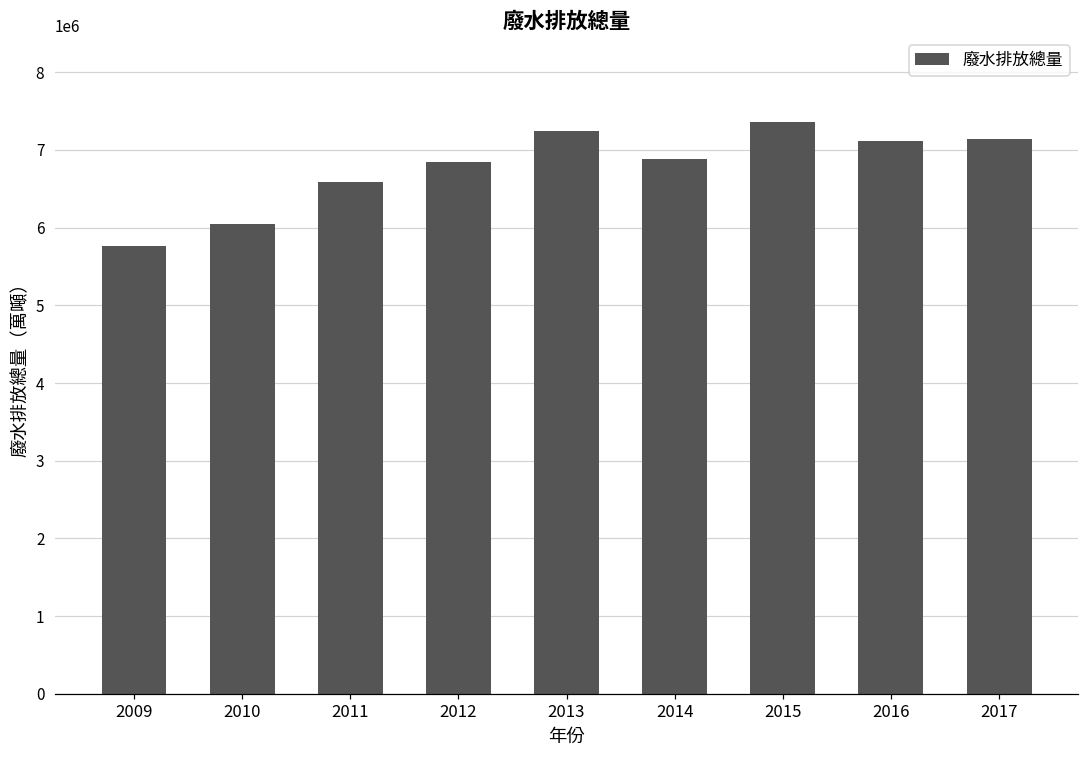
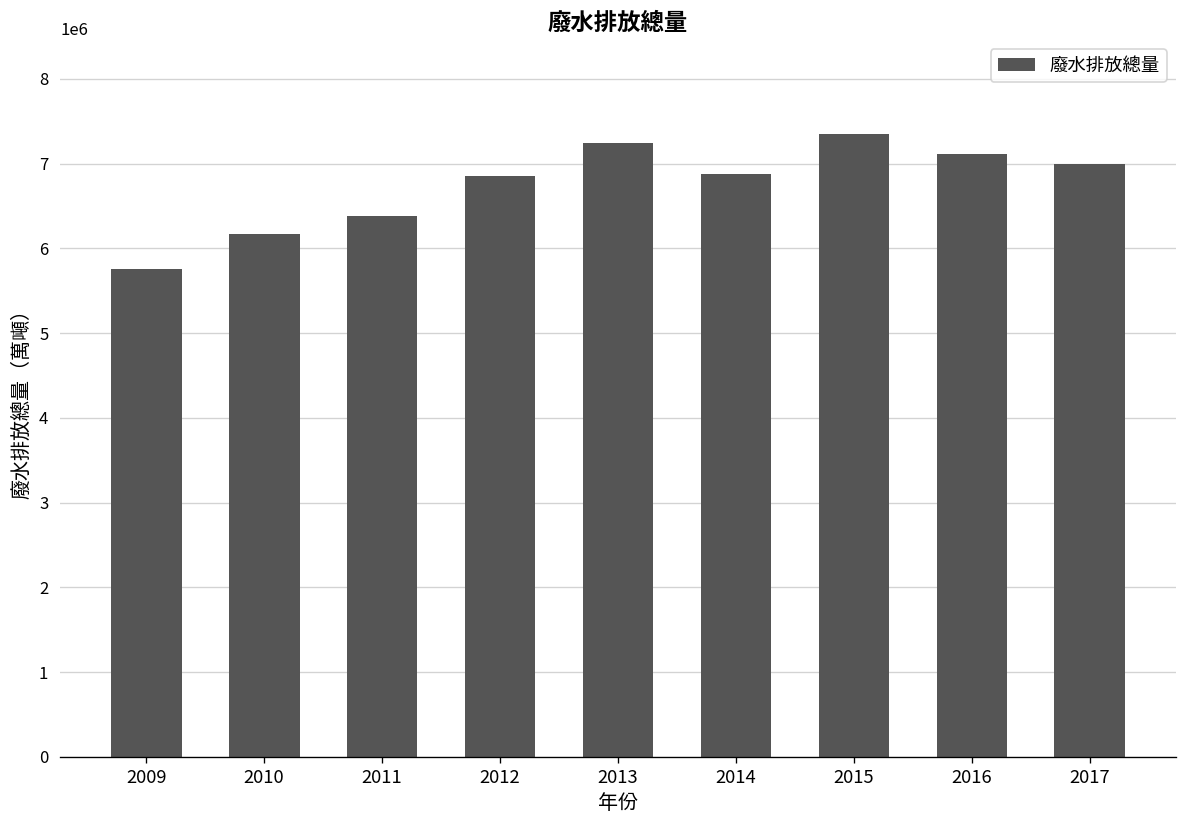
2010: 6000000 -> 6200000
2011: 6600000 -> 6400000
2017: 7100000 -> 7000000
